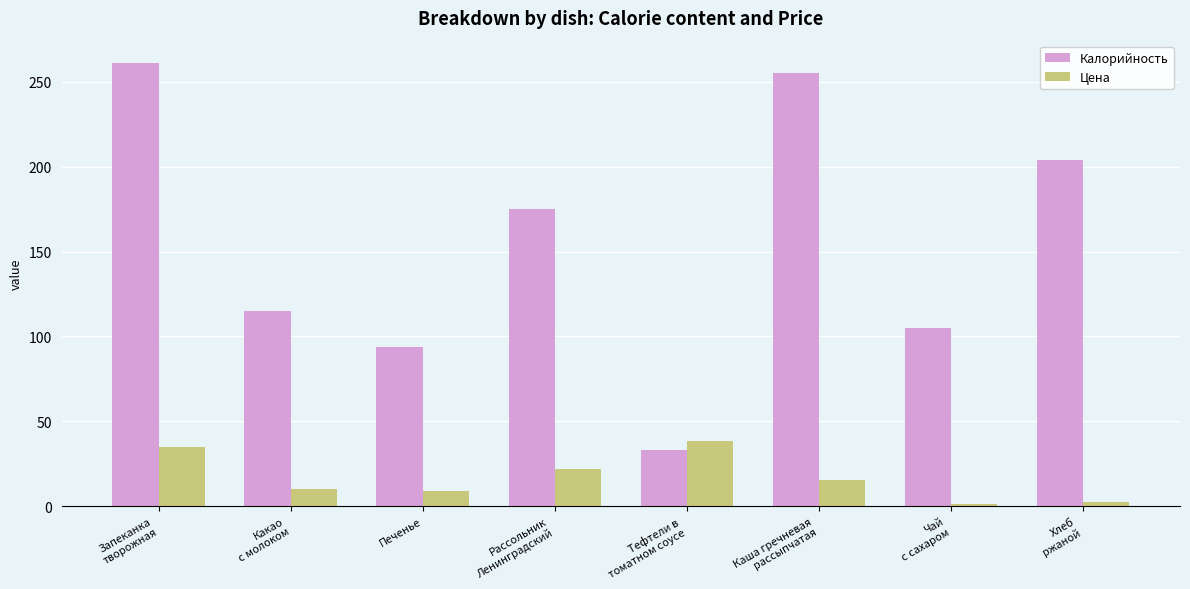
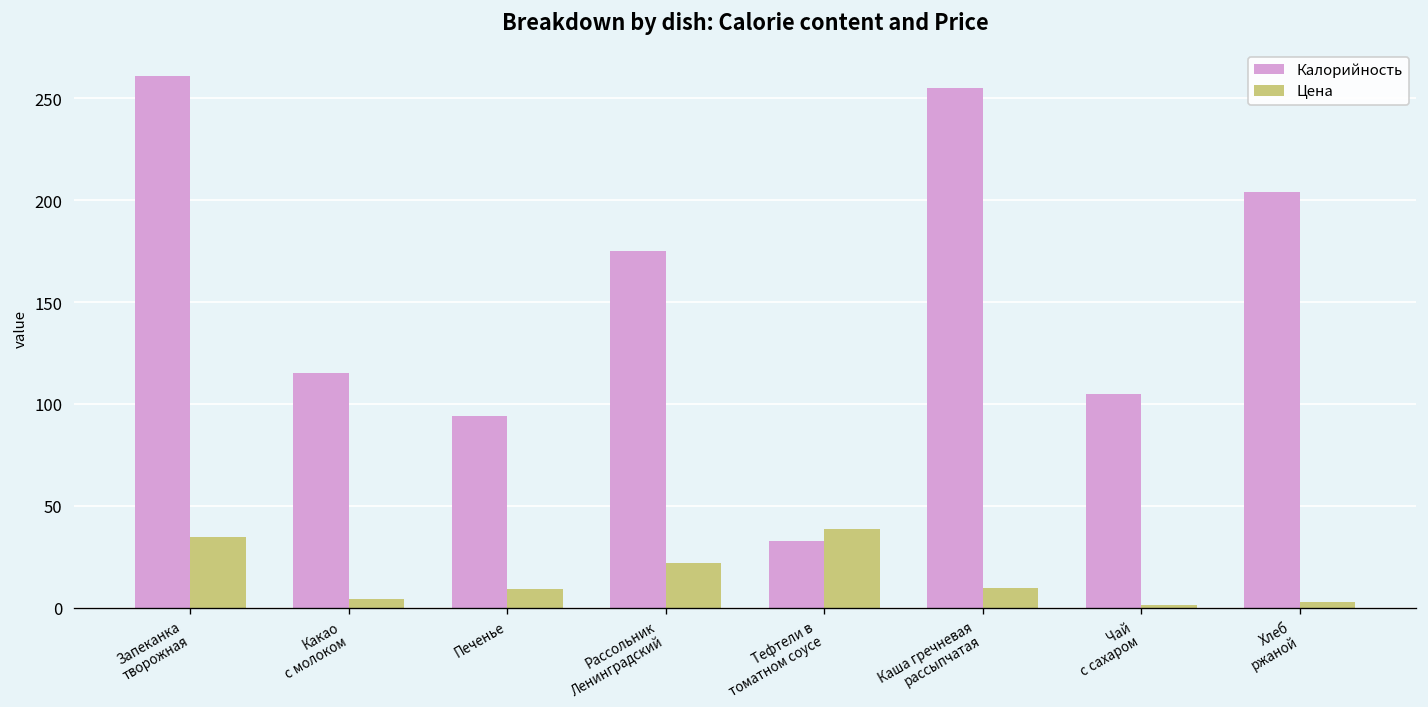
Цена, Какао с молоком: 11 -> 4
Цена, Каша гречневая рассыпчатая: 16 -> 10
